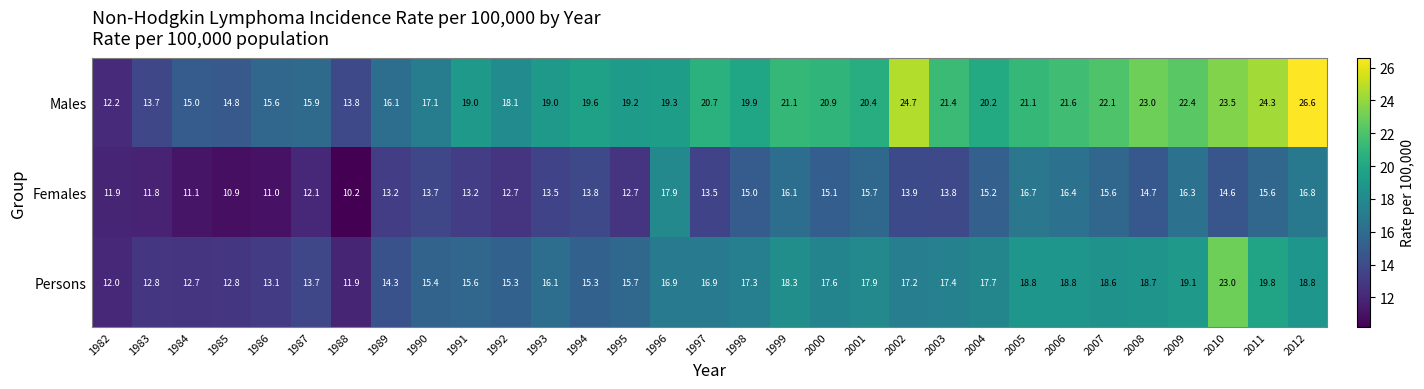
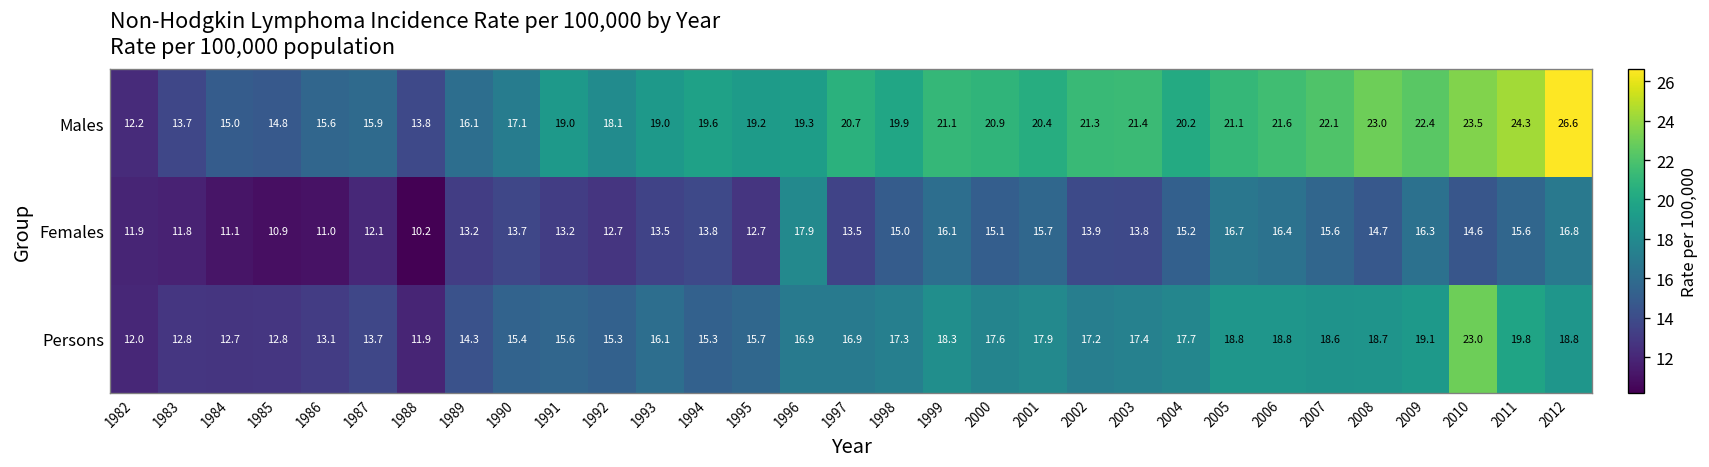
Males, 2002: 24.7 -> 21.3
